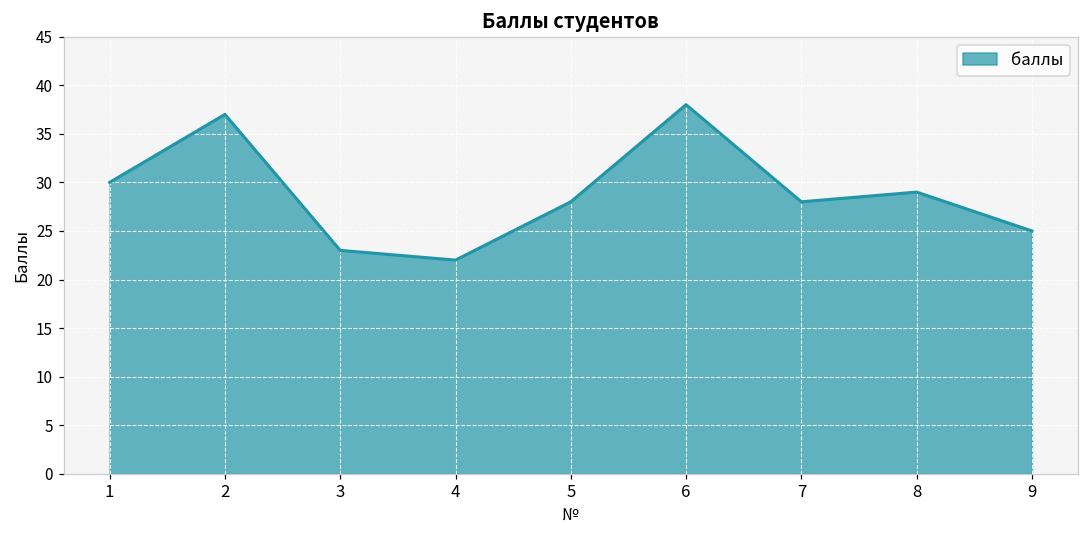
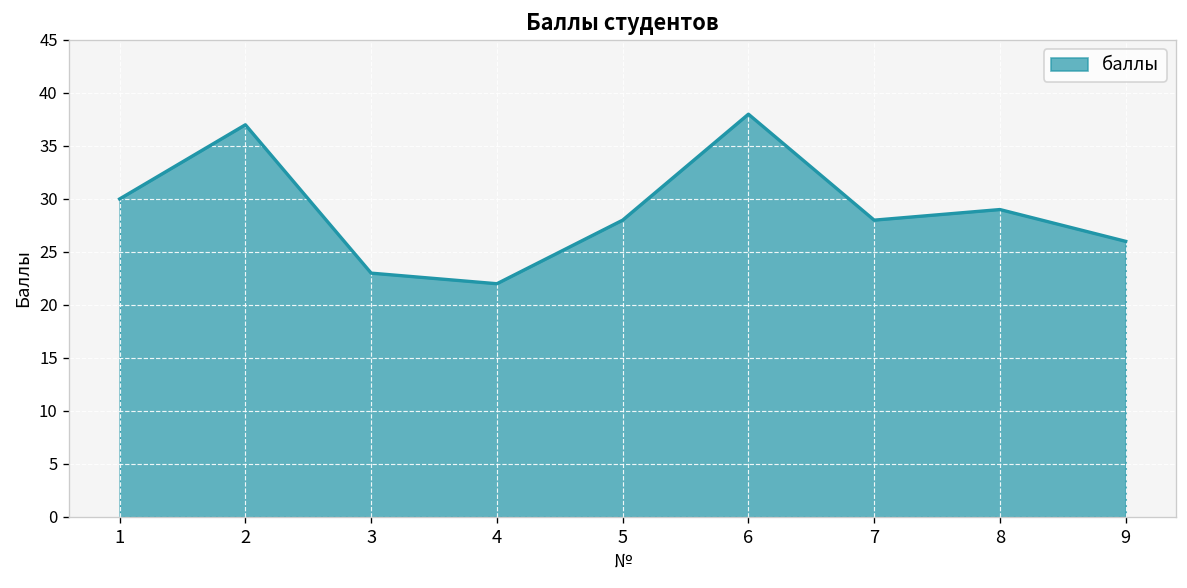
9: 25 -> 26
